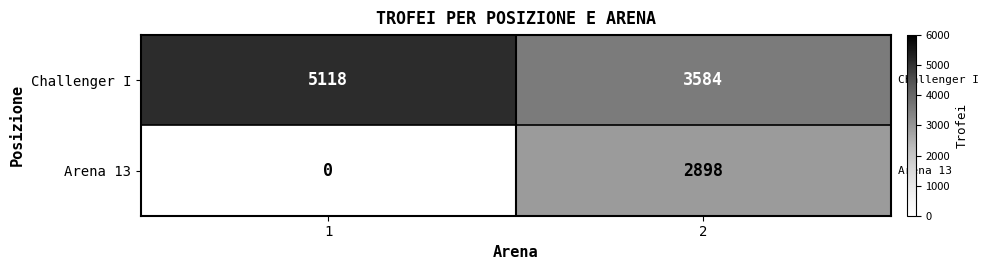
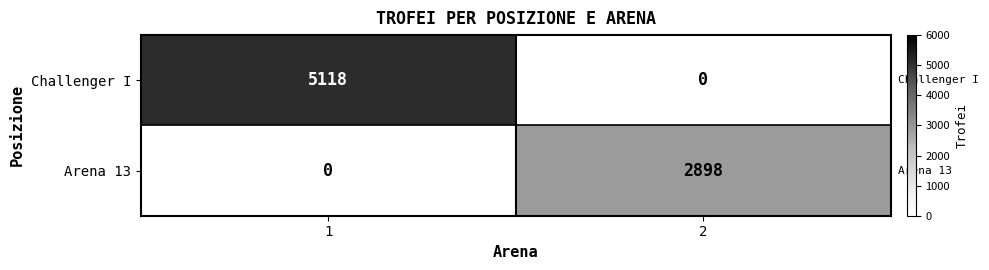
Challenger I, 2: 3584 -> 0
